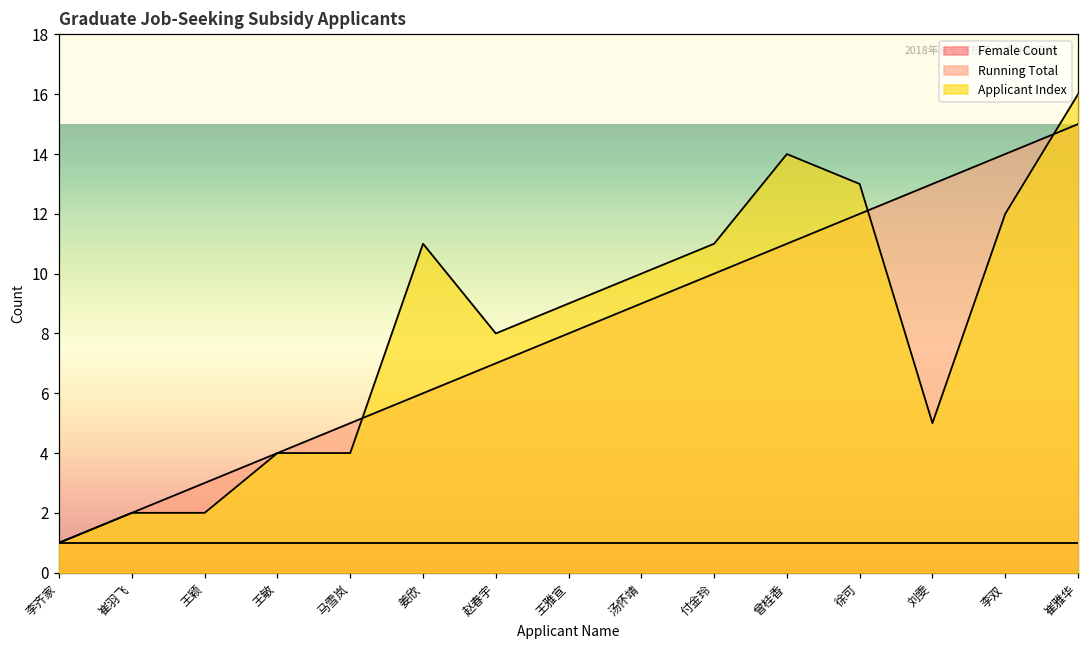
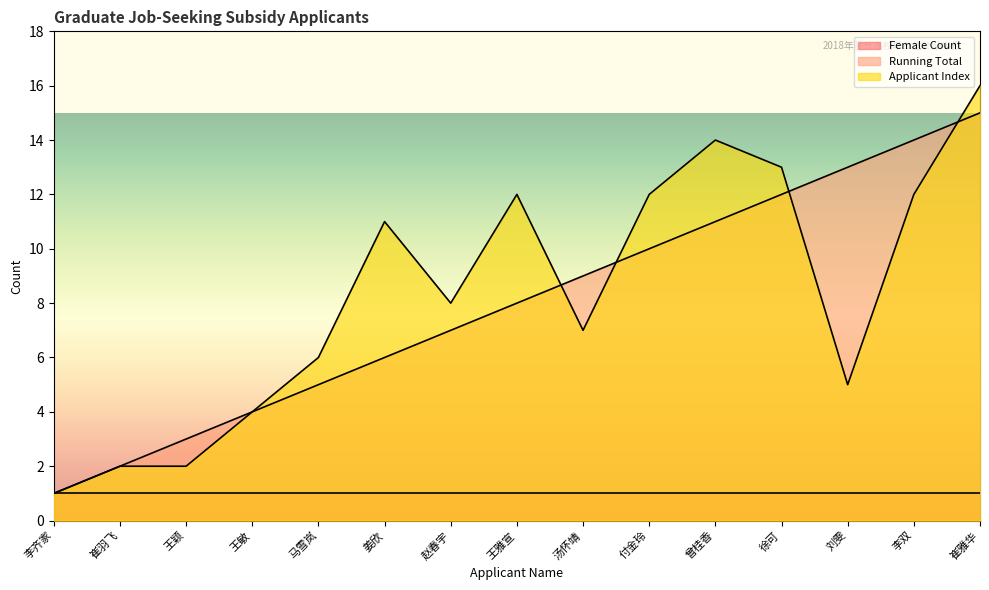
Applicant Index, 马雪岚: 4 -> 6
Applicant Index, 王雅宣: 9 -> 12
Applicant Index, 汤怀靖: 10 -> 7
Applicant Index, 付金玲: 11 -> 12
